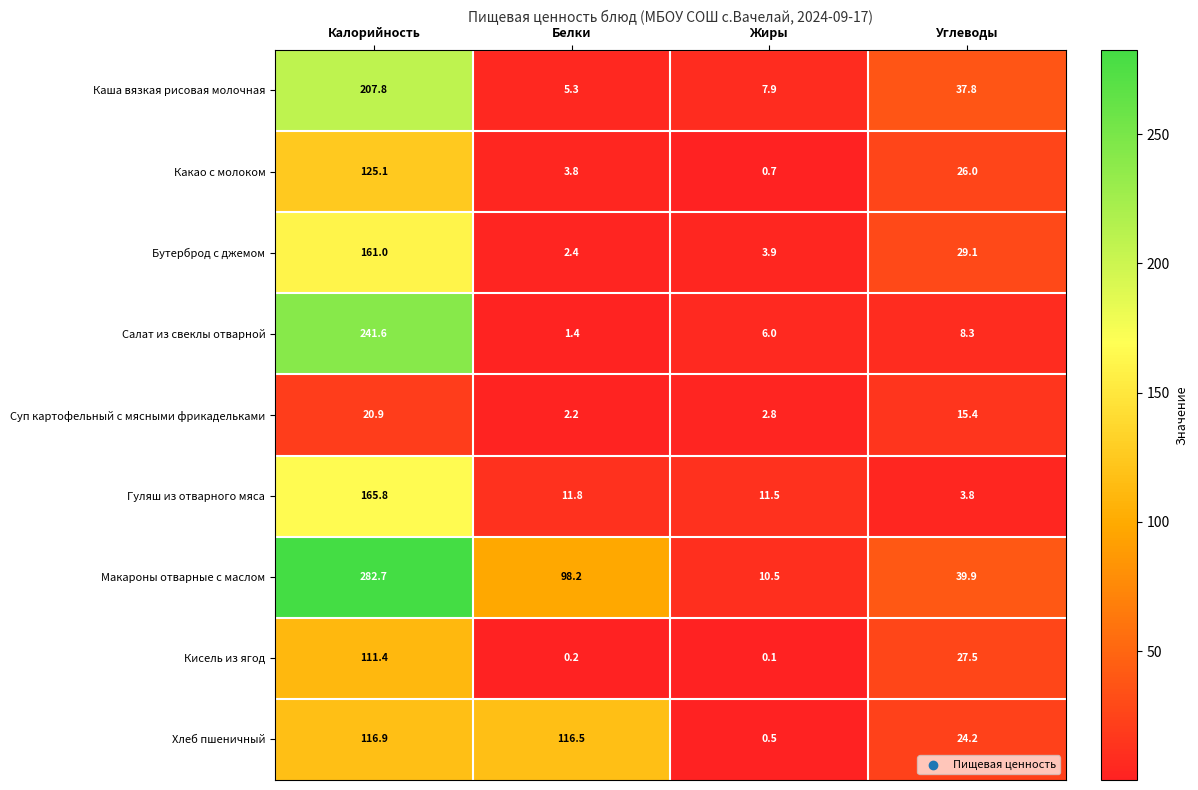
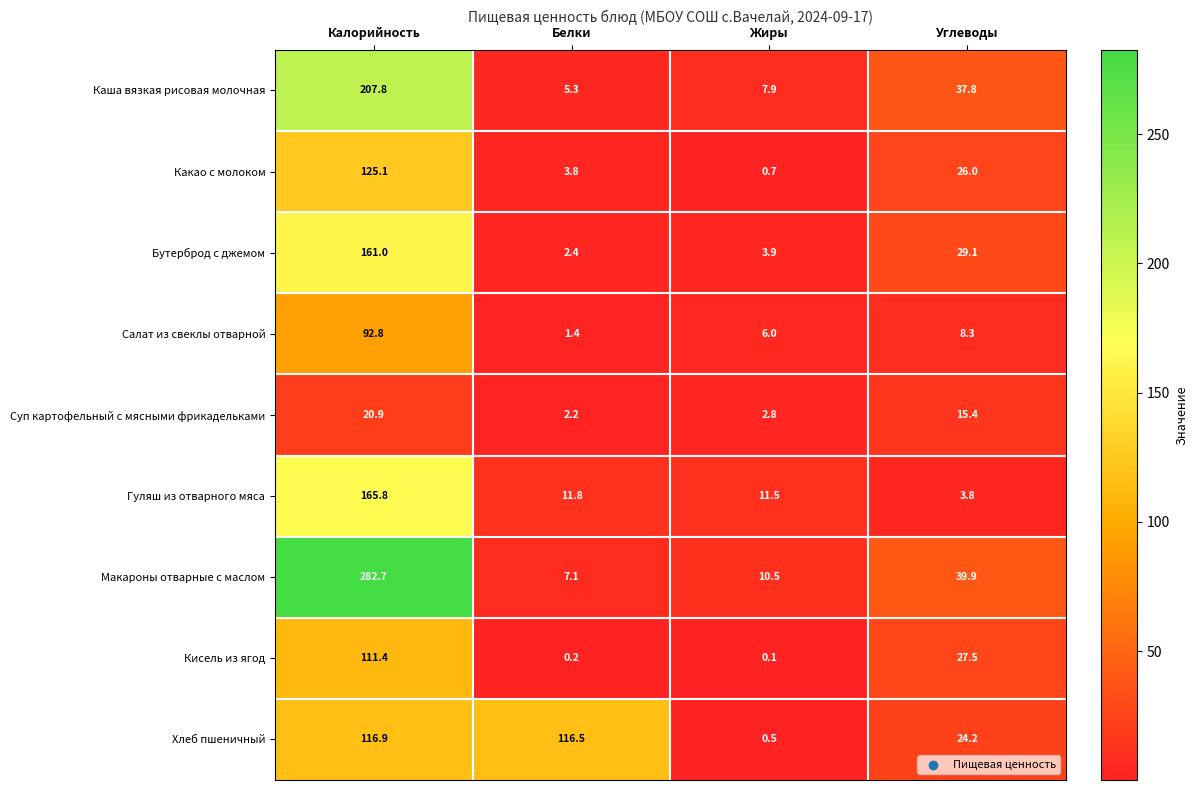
Салат из свеклы отварной, Калорийность: 241.6 -> 92.8
Макароны отварные с маслом, Белки: 98.2 -> 7.1
